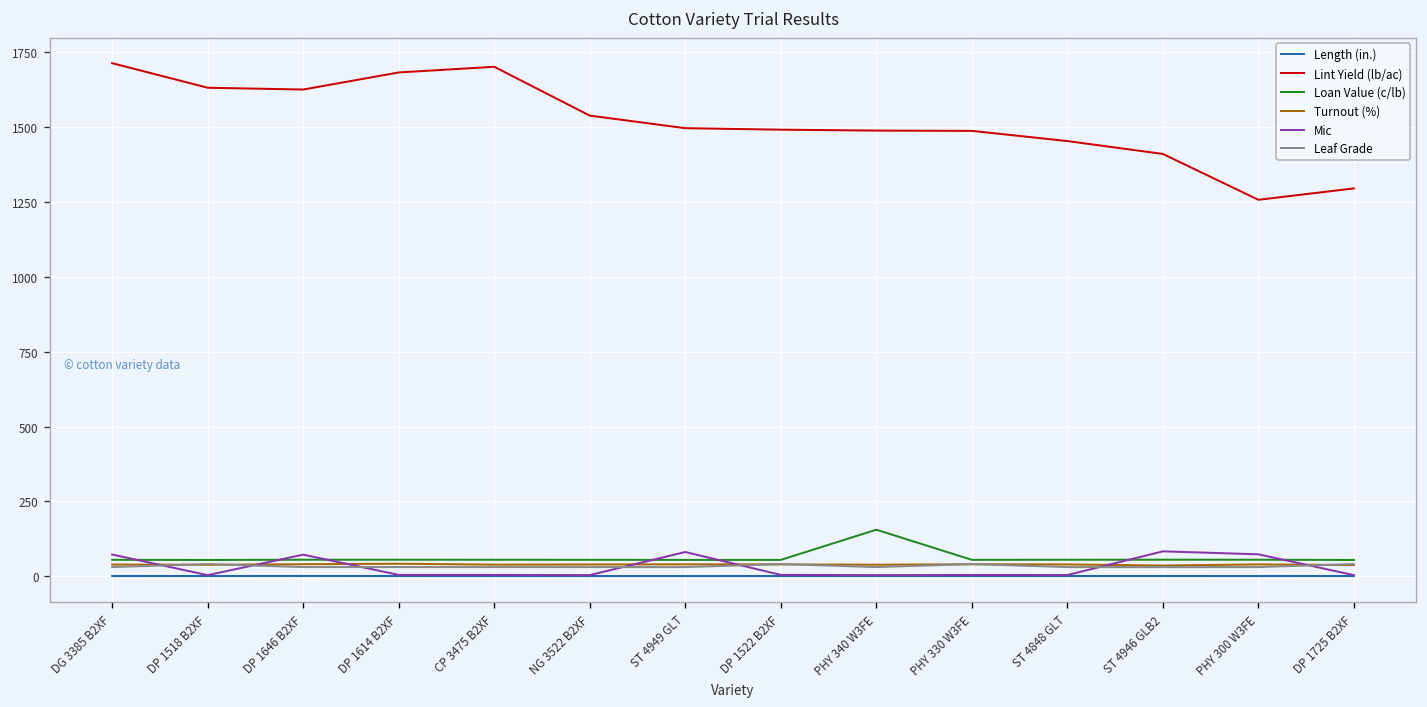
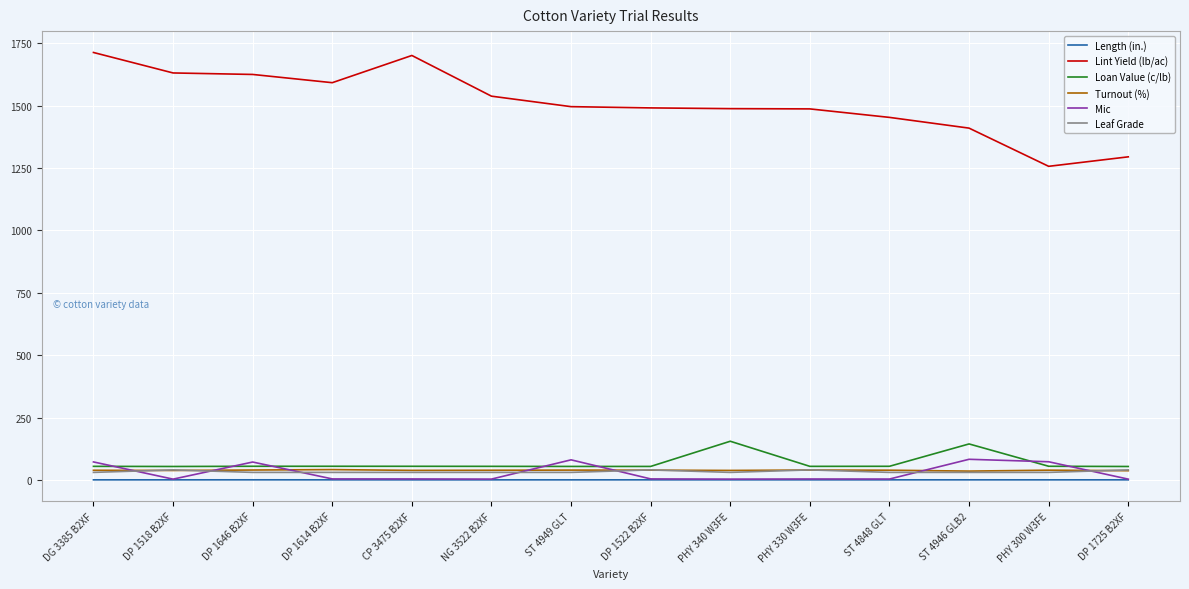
Lint Yield (lb/ac), DP 1614 B2XF: 1680 -> 1590
Loan Value (c/lb), ST 4946 GLB2: 60 -> 140
